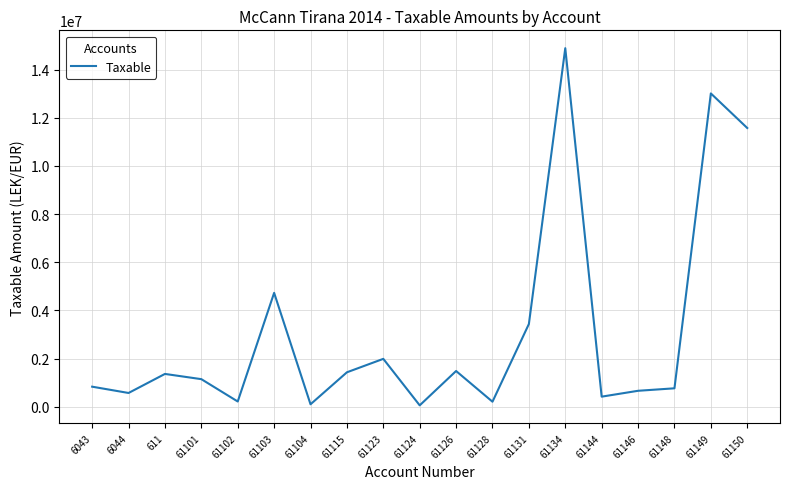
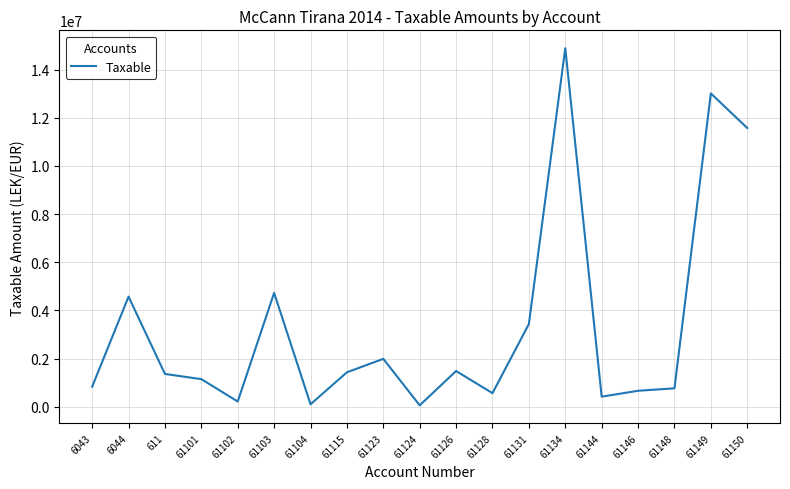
6044: 600000 -> 4600000
61128: 200000 -> 600000
